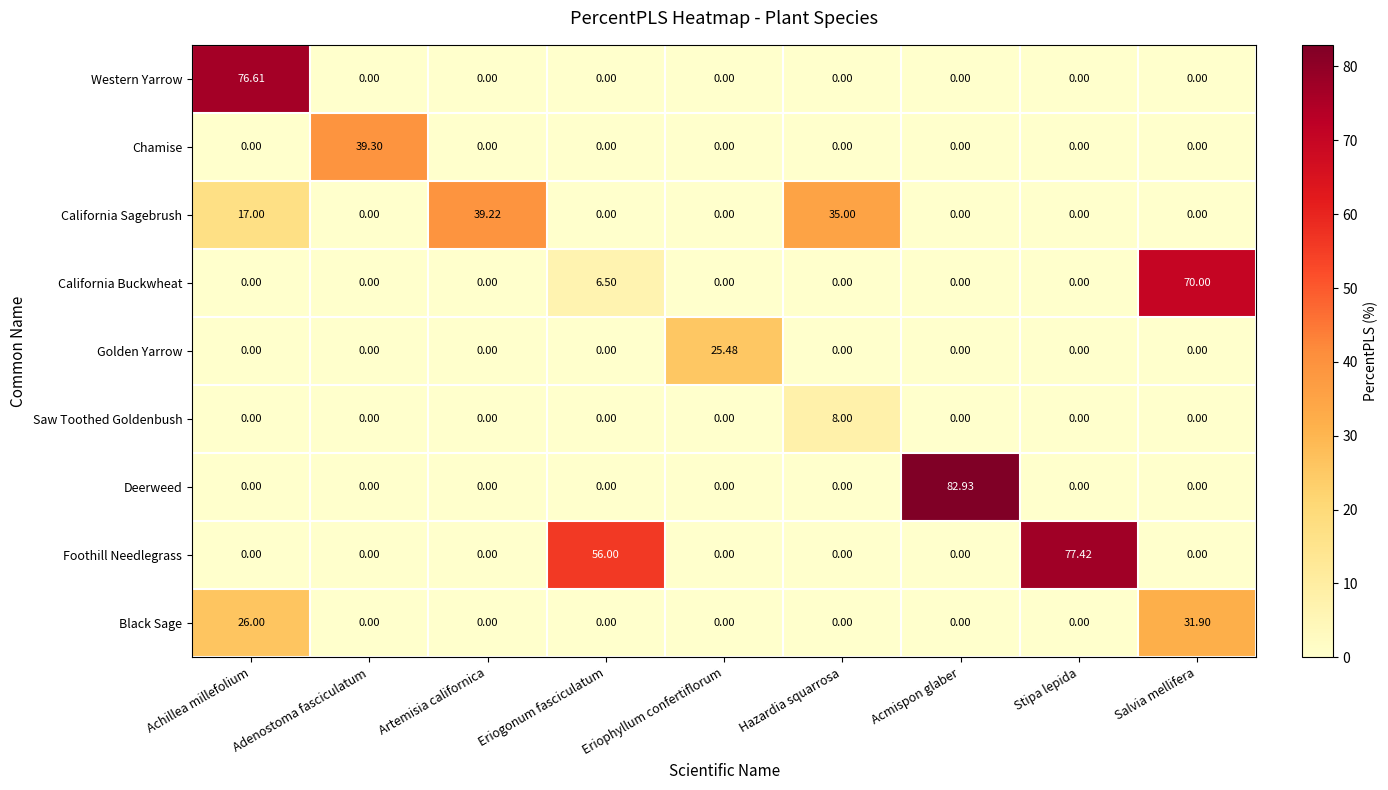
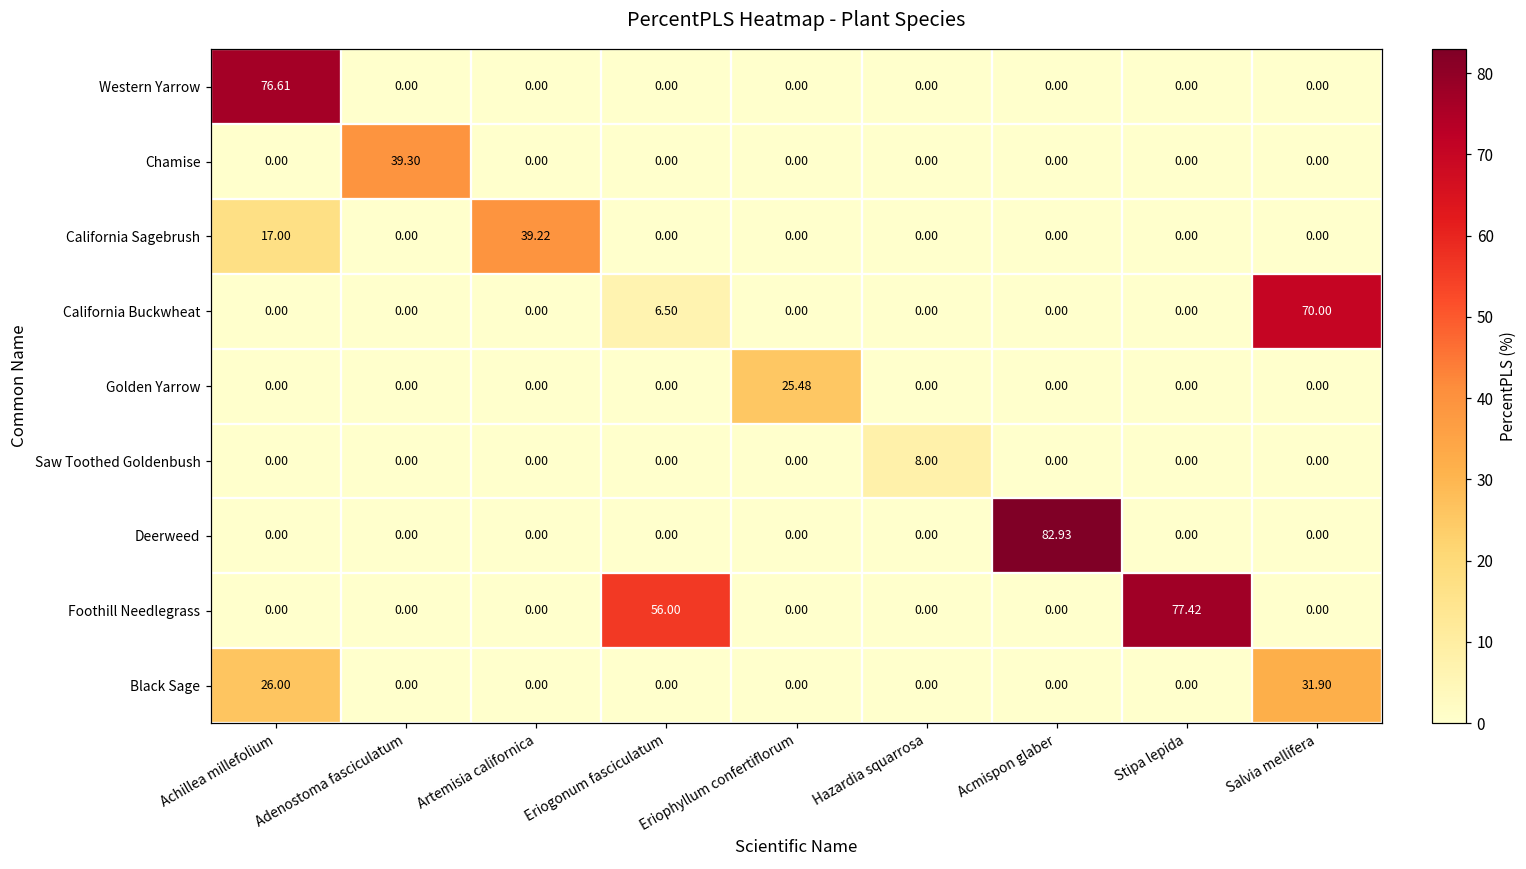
California Sagebrush, Hazardia squarrosa: 35.00 -> 0.00
